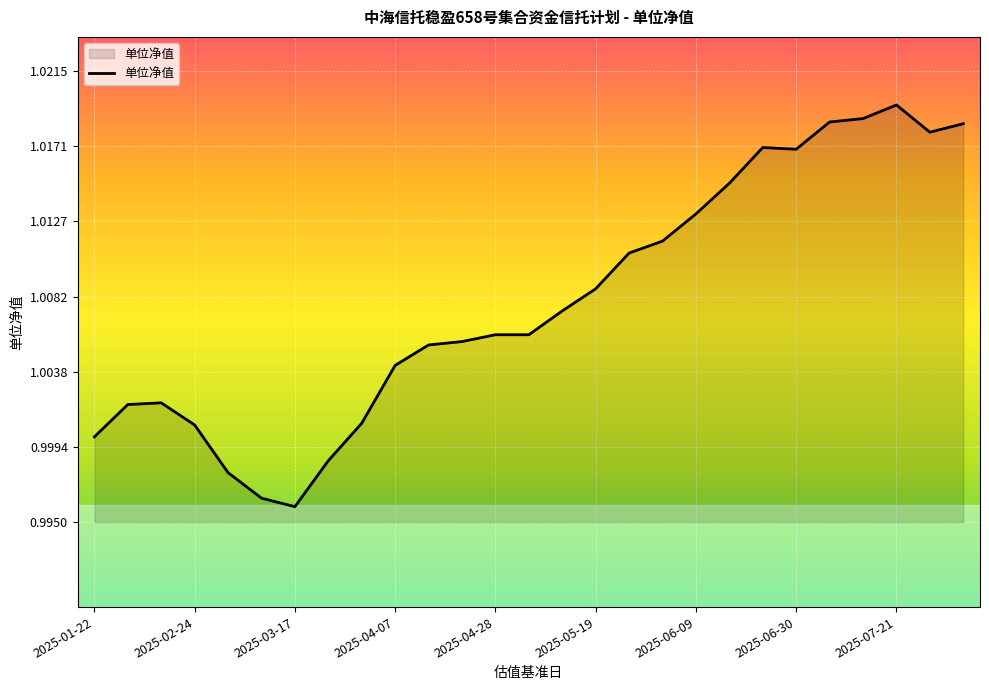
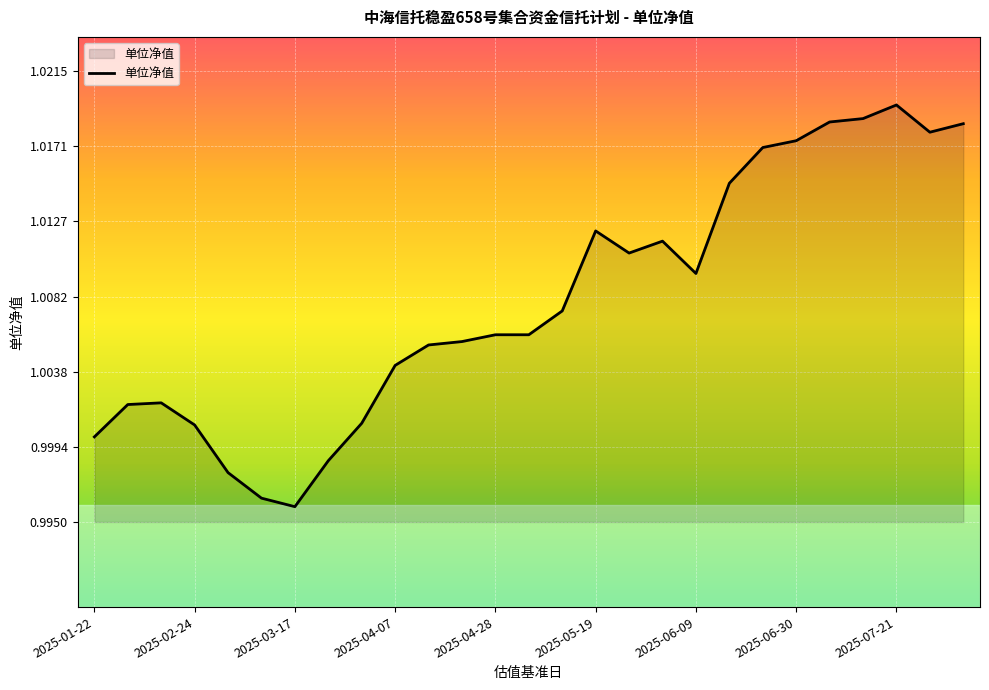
2025-05-19: 1.0087 -> 1.0121
2025-06-09: 1.0131 -> 1.0096
2025-06-30: 1.0169 -> 1.0174
